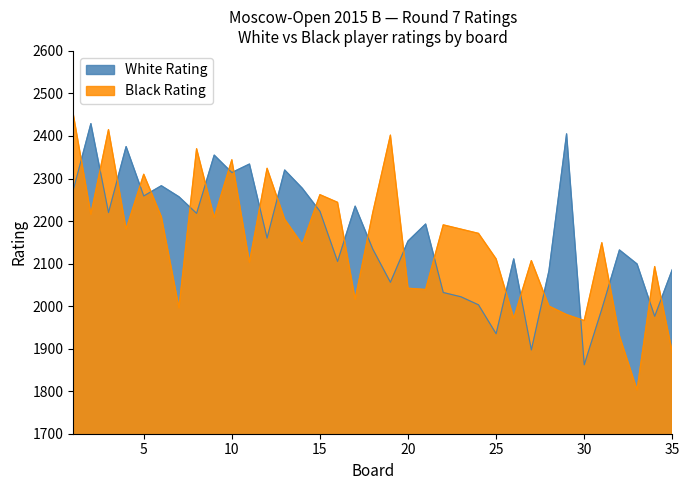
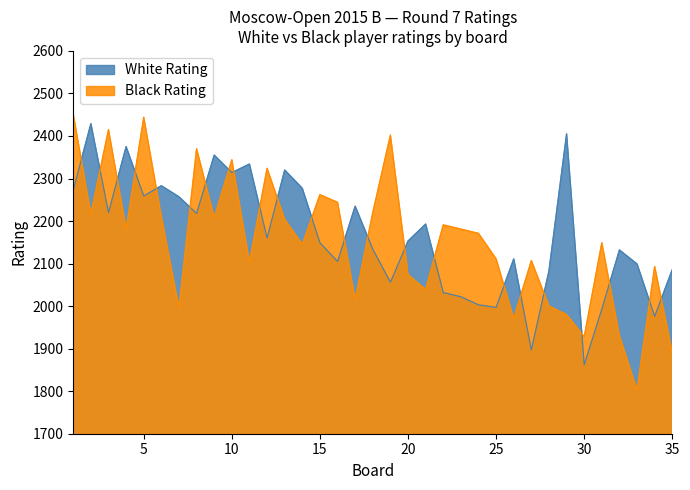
Black Rating, 5: 2310 -> 2440
White Rating, 15: 2220 -> 2150
Black Rating, 20: 2040 -> 2070
White Rating, 25: 1940 -> 2000
Black Rating, 30: 1970 -> 1930
